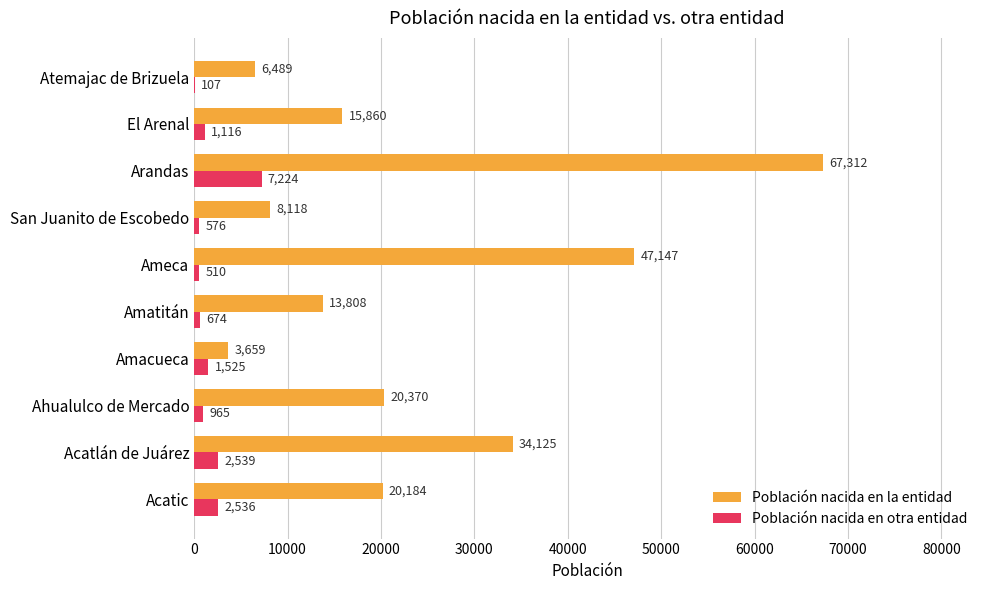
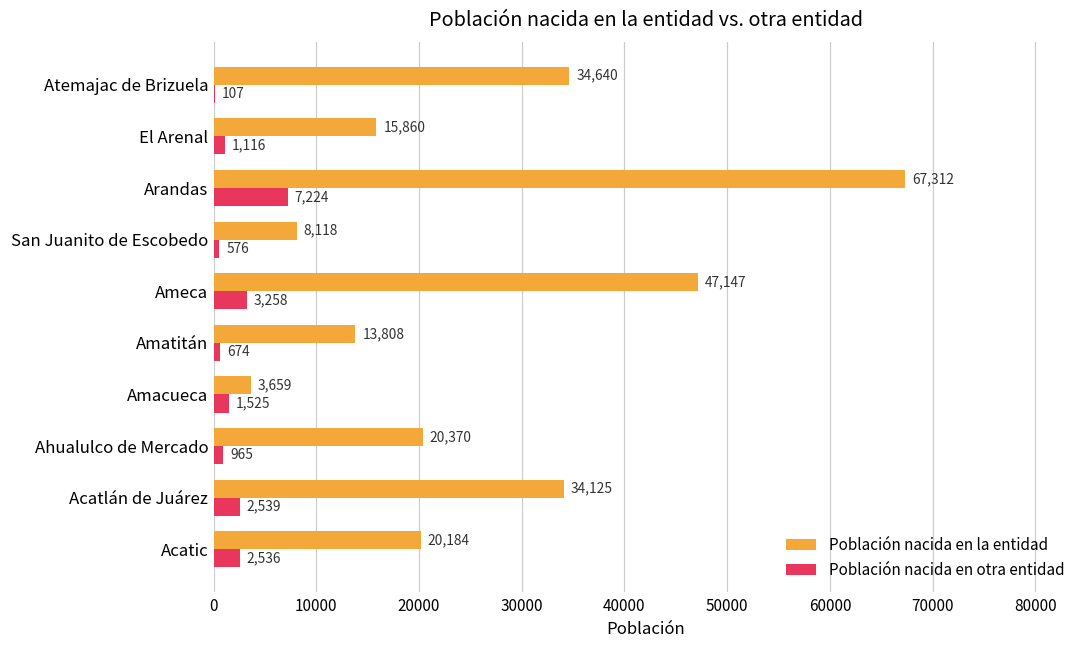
Población nacida en la entidad, Atemajac de Brizuela: 6,489 -> 34,640
Población nacida en otra entidad, Ameca: 510 -> 3,258
